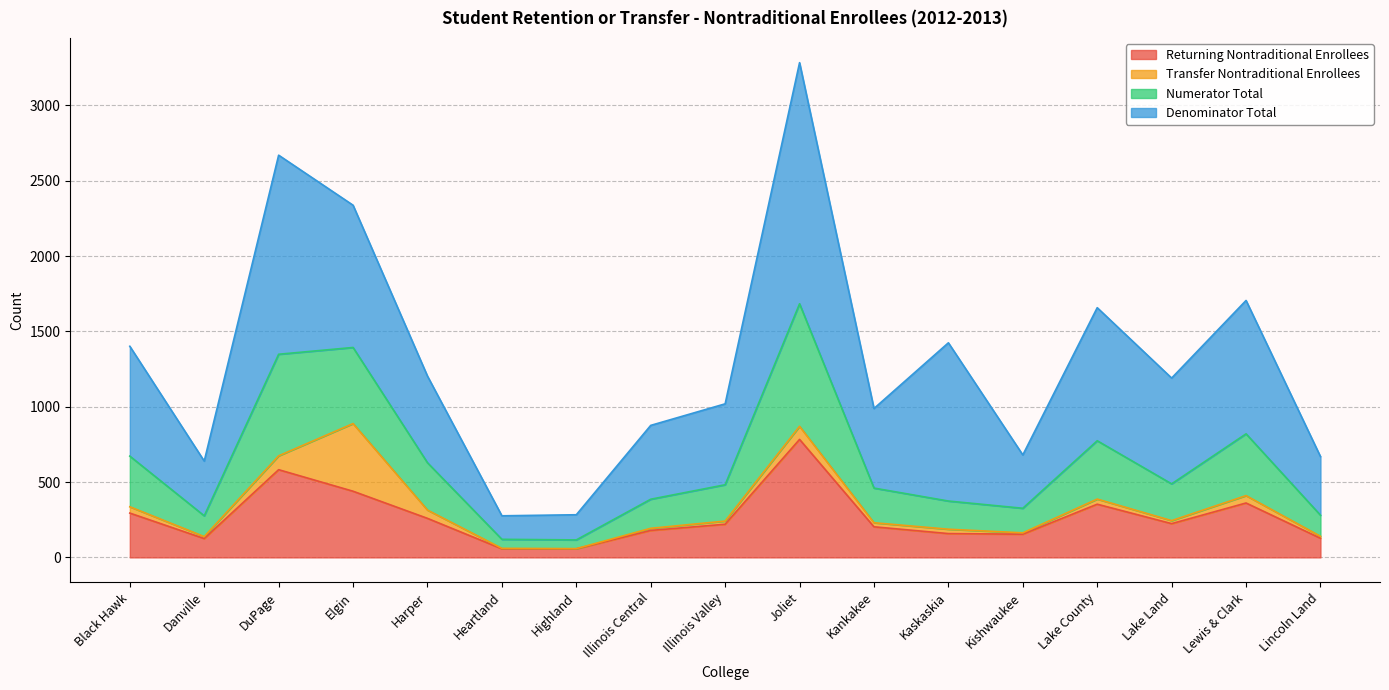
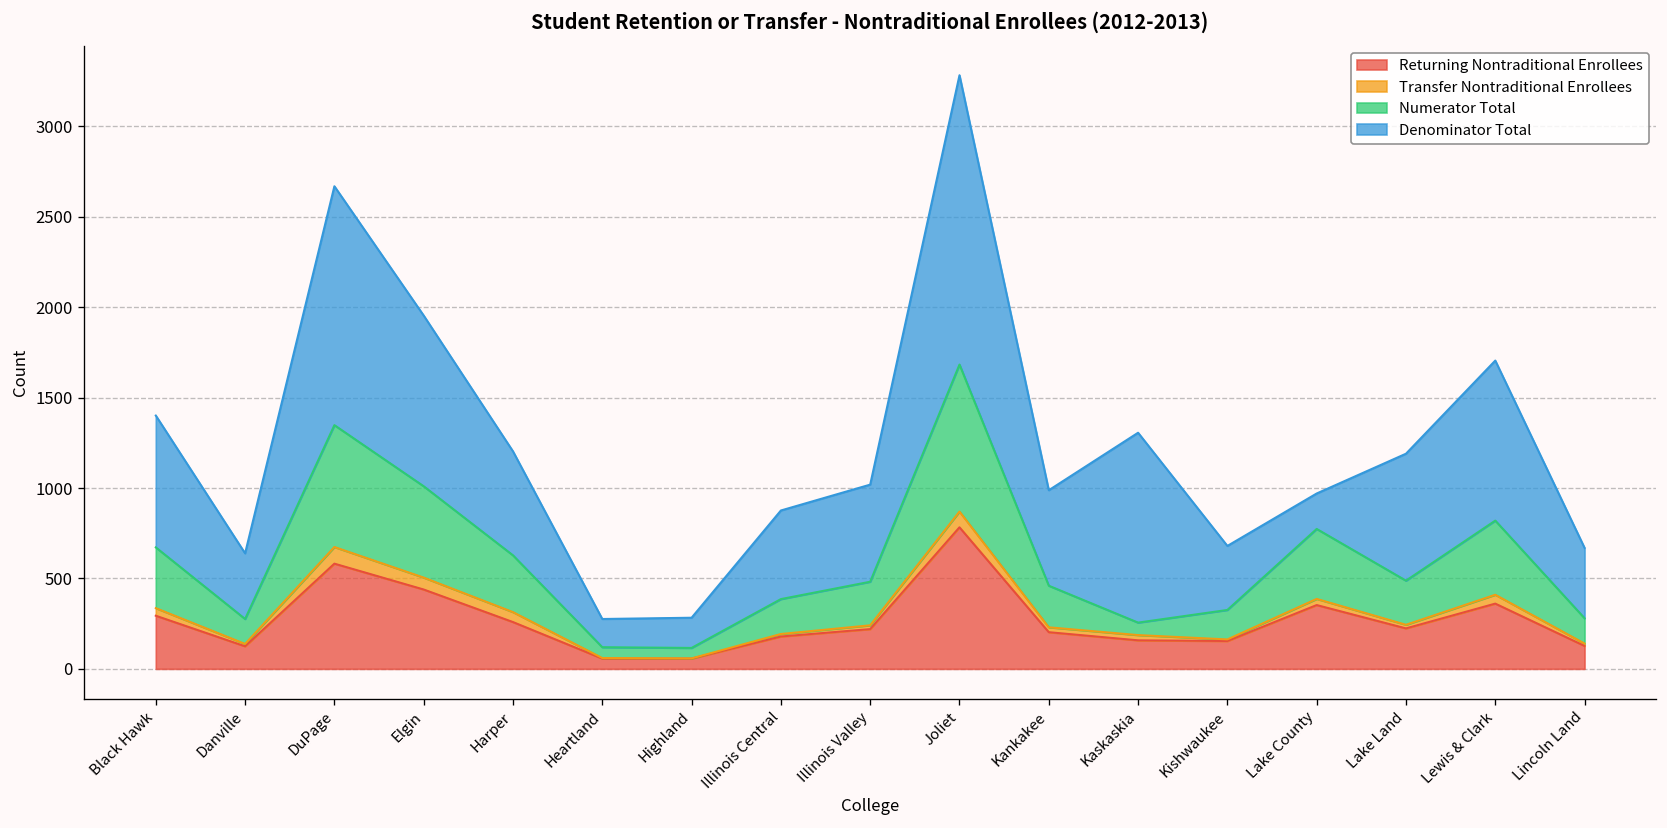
Transfer Nontraditional Enrollees, Elgin: 450 -> 70
Numerator Total, Kaskaskia: 190 -> 70
Denominator Total, Lake County: 880 -> 200
